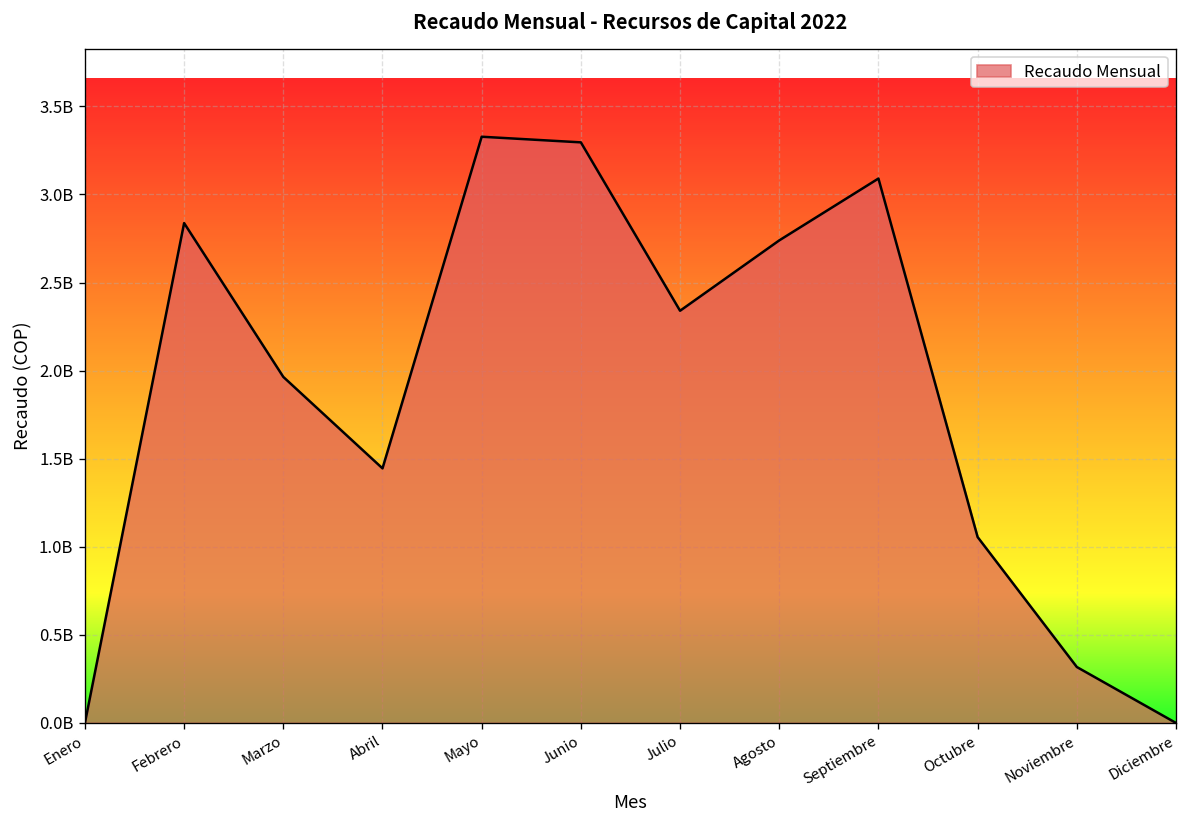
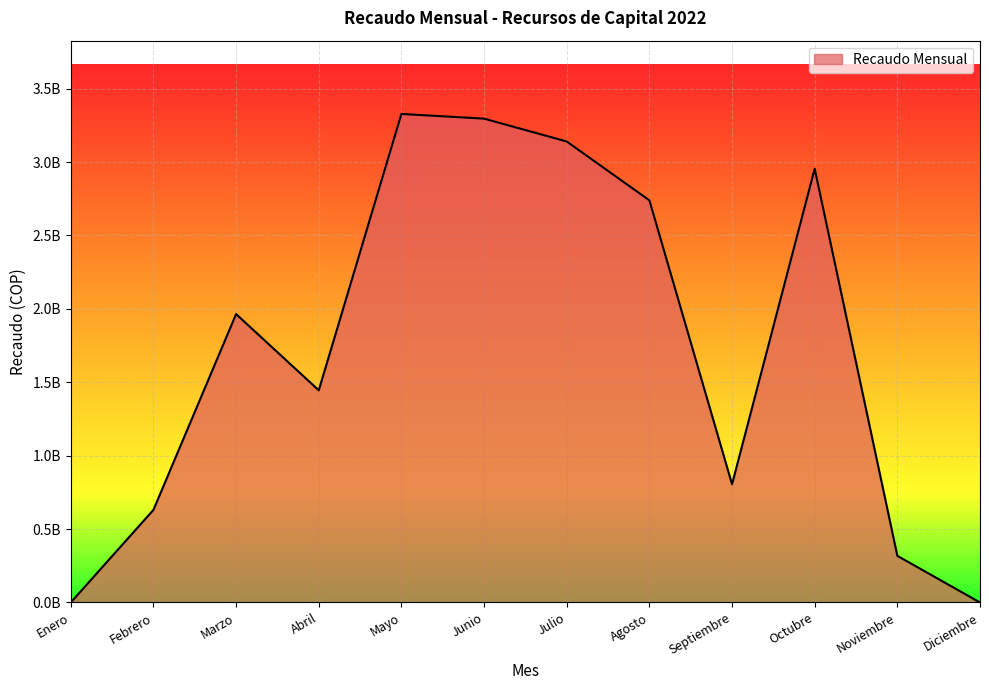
Febrero: 2840000000 -> 630000000
Julio: 2340000000 -> 3140000000
Septiembre: 3090000000 -> 810000000
Octubre: 1060000000 -> 2950000000
